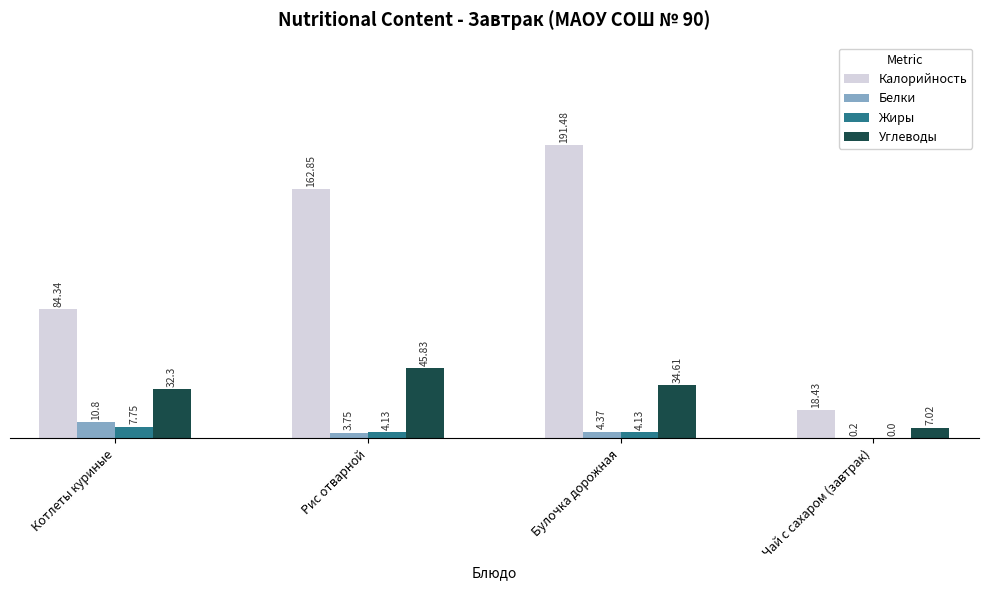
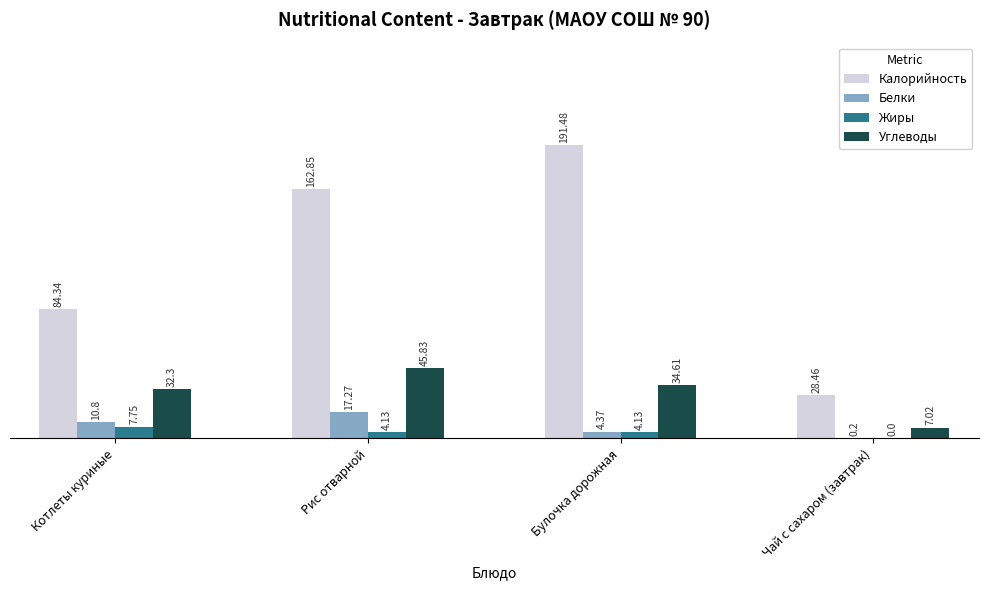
Белки, Рис отварной: 3.75 -> 17.27
Калорийность, Чай с сахаром (завтрак): 18.43 -> 28.46
